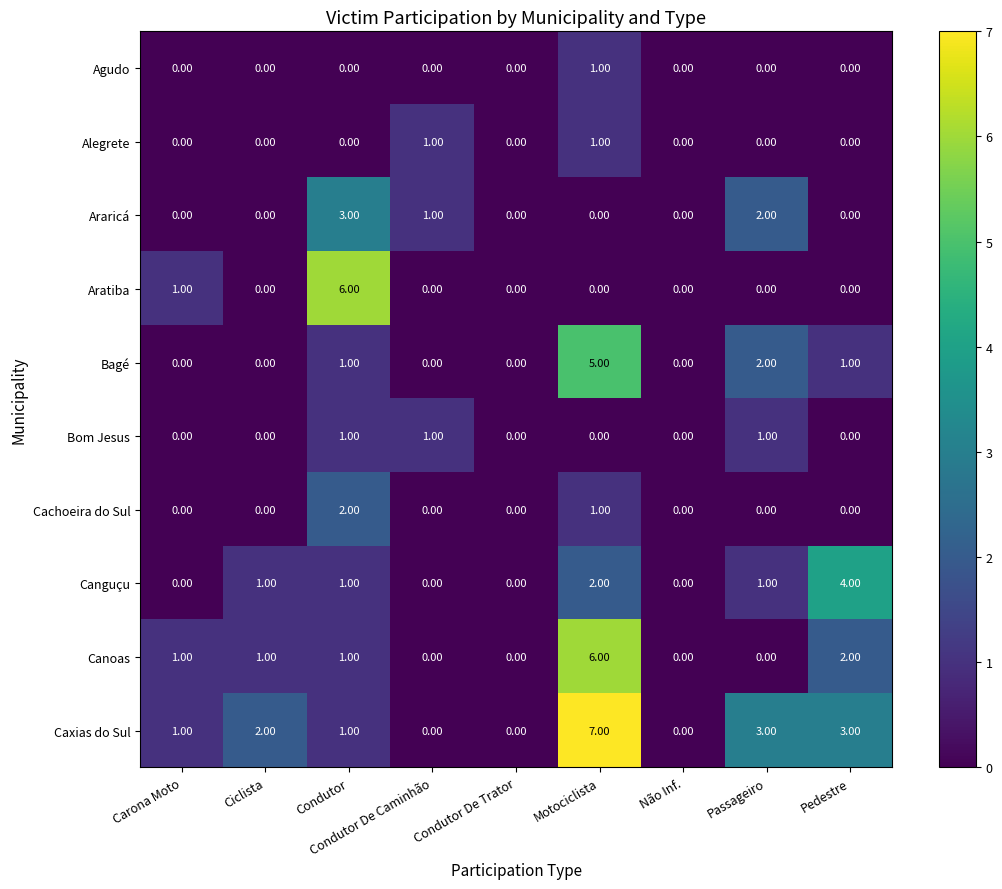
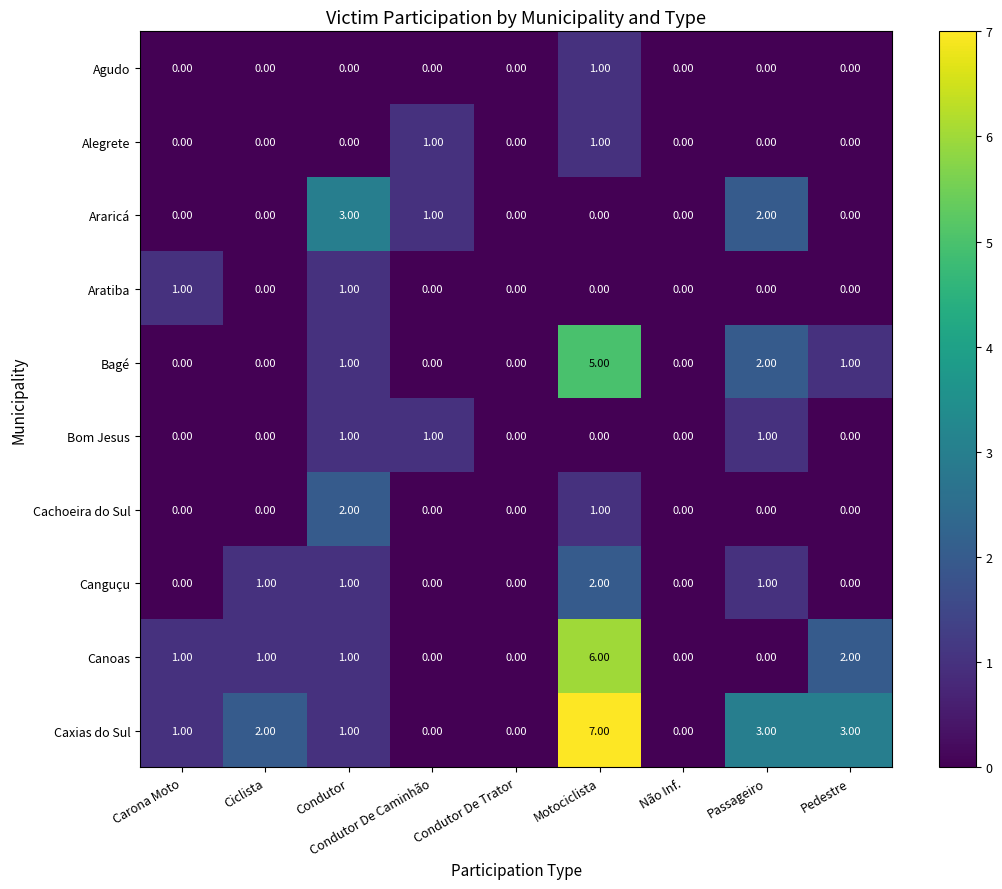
Aratiba, Condutor: 6.00 -> 1.00
Canguçu, Pedestre: 4.00 -> 0.00
